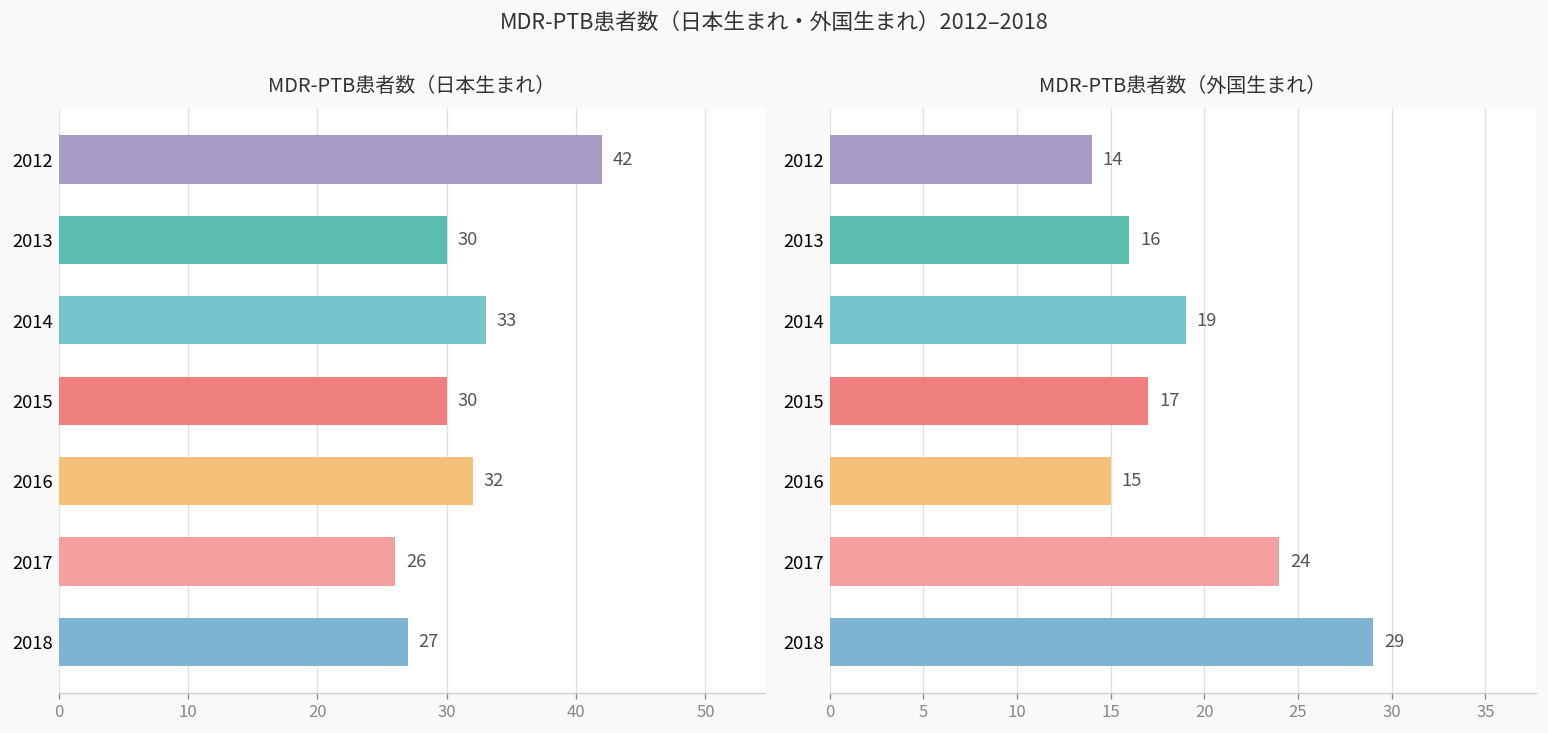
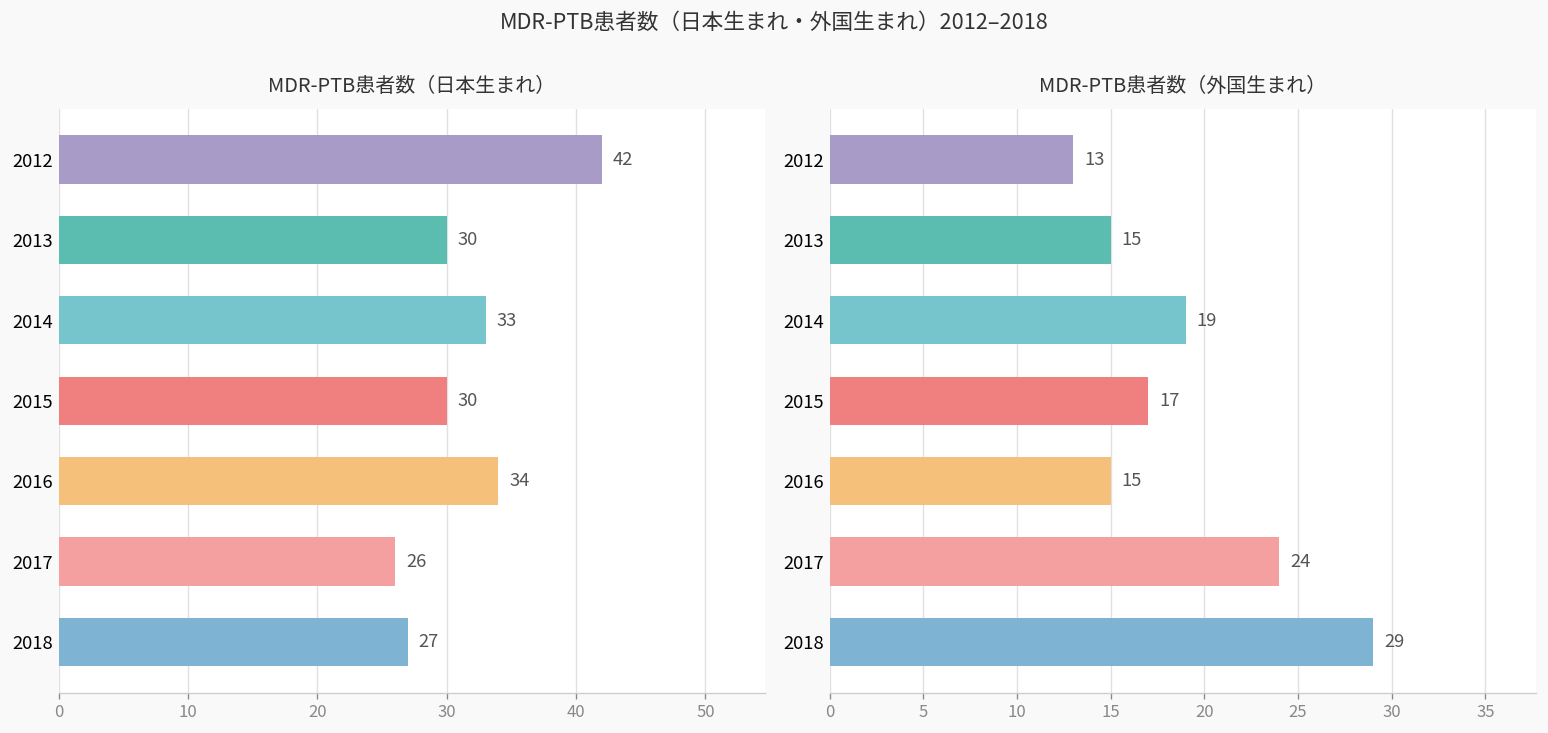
MDR-PTB患者数（日本生まれ）, 2016: 32 -> 34
MDR-PTB患者数（外国生まれ）, 2012: 14 -> 13
MDR-PTB患者数（外国生まれ）, 2013: 16 -> 15
